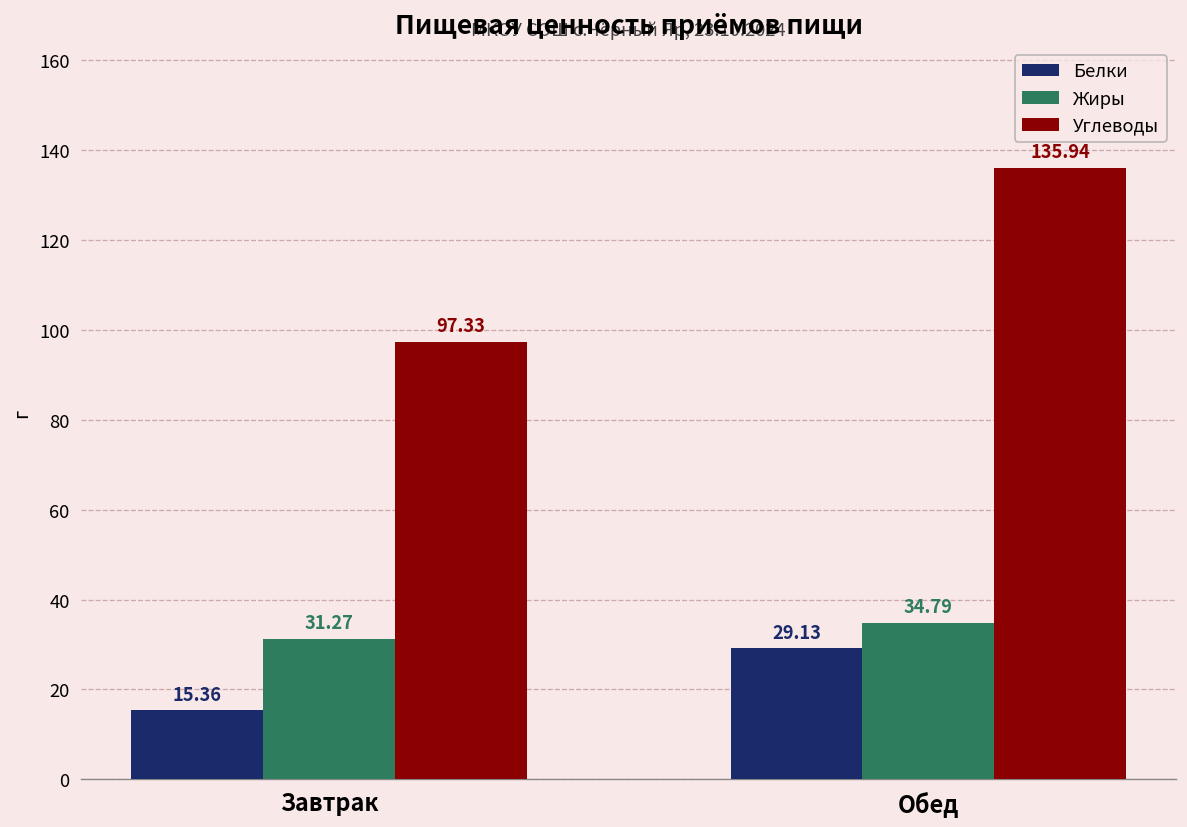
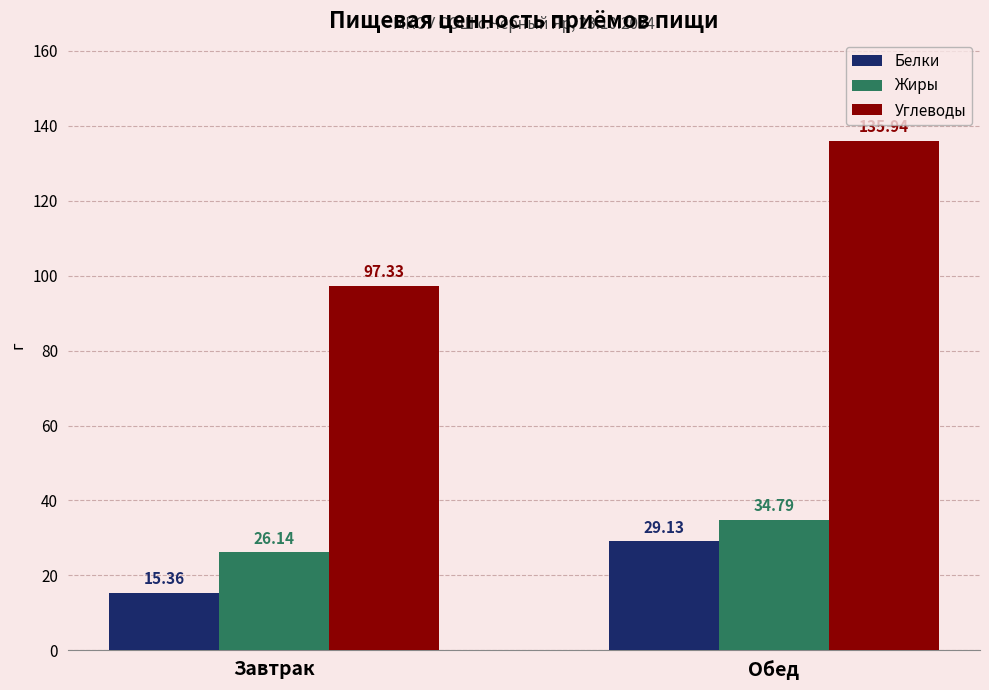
Жиры, Завтрак: 31.27 -> 26.14
